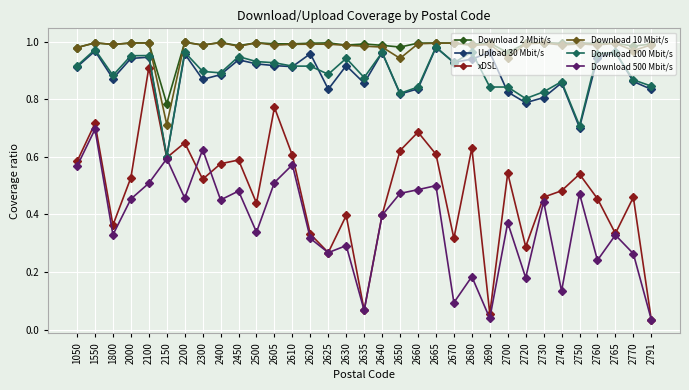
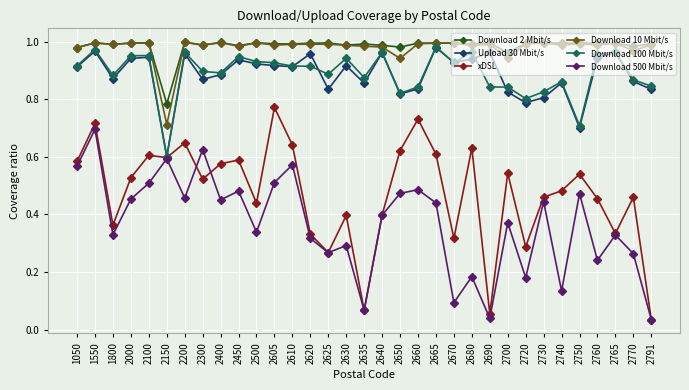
xDSL, 2100: 0.91 -> 0.61
xDSL, 2610: 0.61 -> 0.64
xDSL, 2660: 0.69 -> 0.73
Download 500 Mbit/s, 2665: 0.50 -> 0.44
